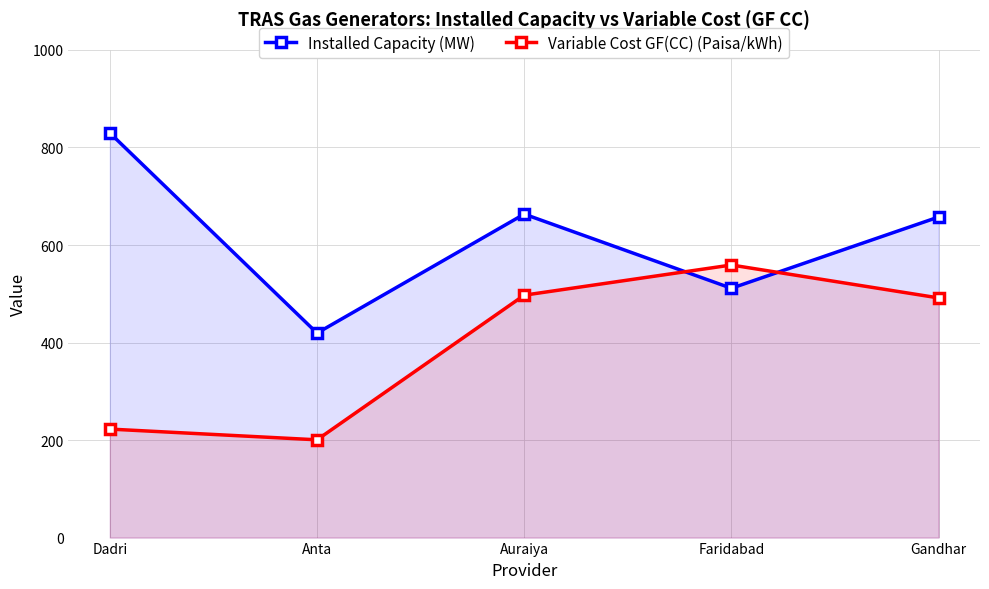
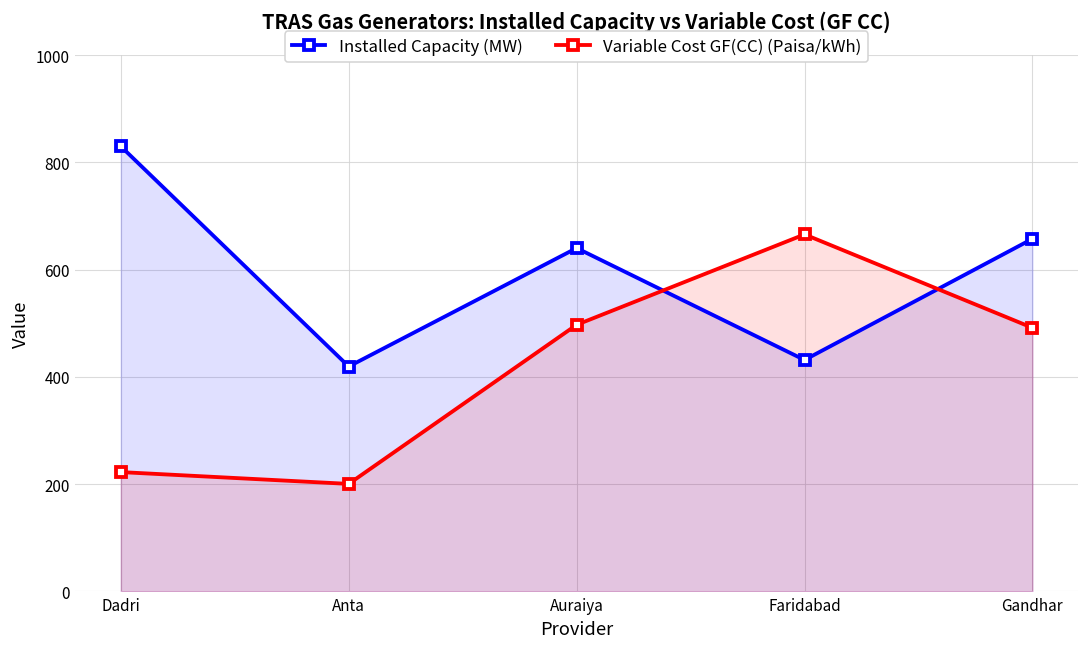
Installed Capacity (MW), Auraiya: 660 -> 640
Installed Capacity (MW), Faridabad: 510 -> 430
Variable Cost GF(CC) (Paisa/kWh), Faridabad: 560 -> 670
